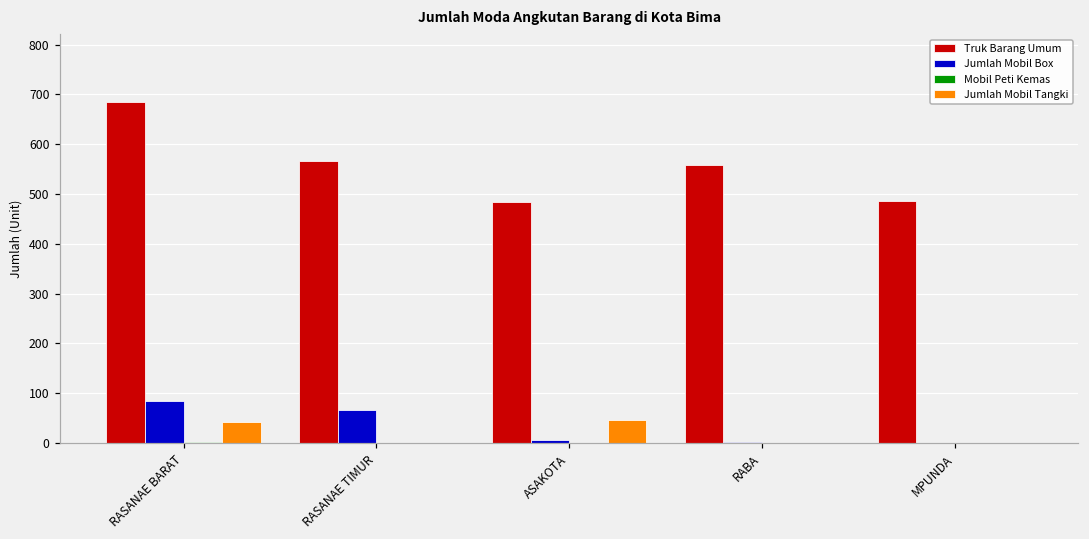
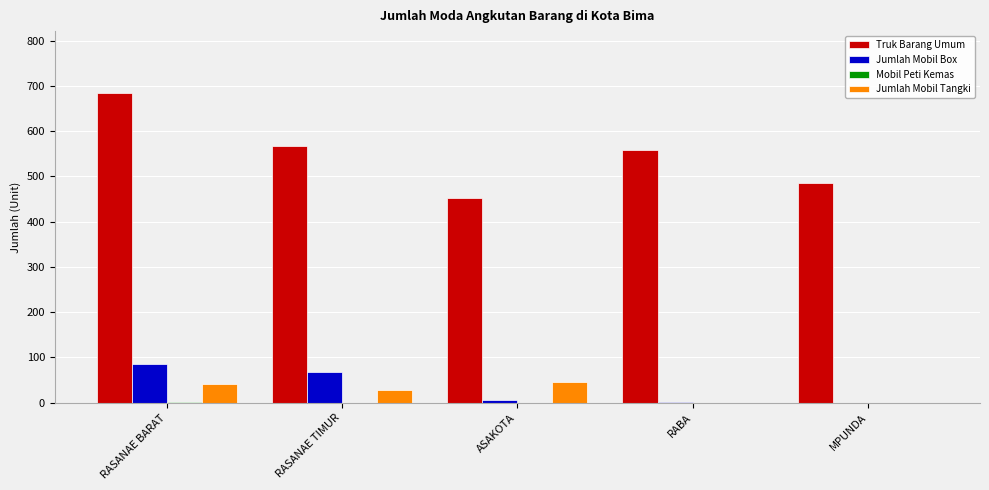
Jumlah Mobil Tangki, RASANAE TIMUR: 0 -> 30
Truk Barang Umum, ASAKOTA: 480 -> 450
